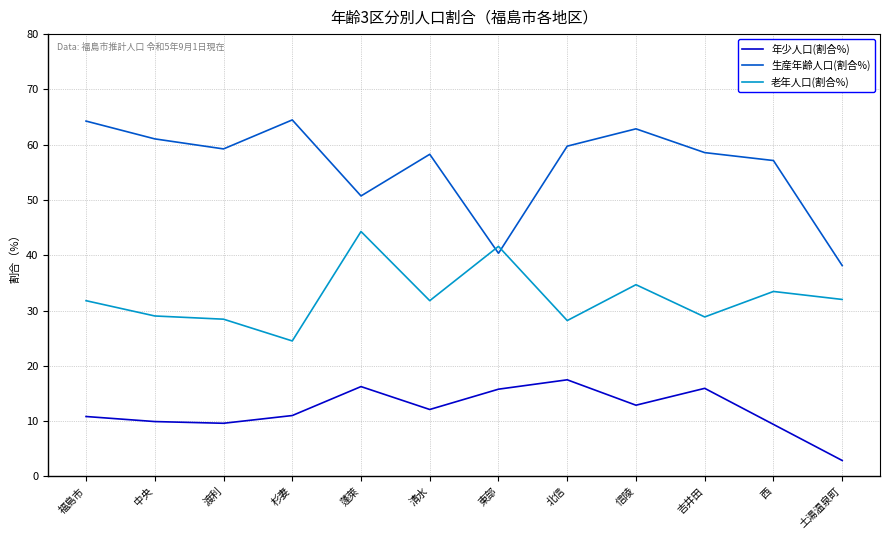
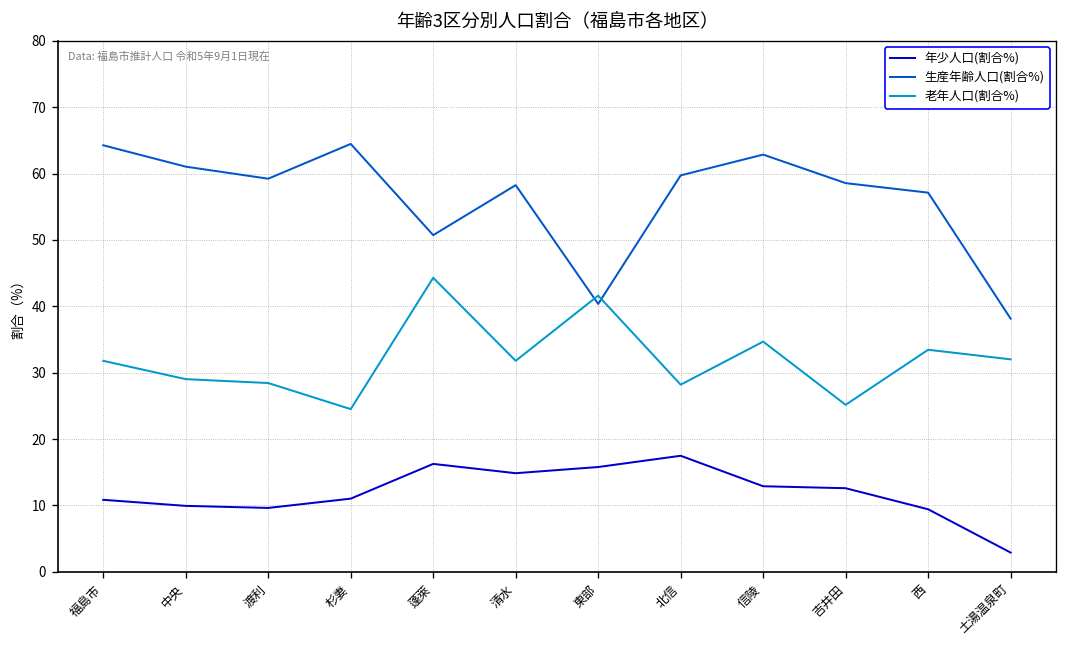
年少人口(割合%), 清水: 12 -> 15
年少人口(割合%), 吉井田: 16 -> 13
老年人口(割合%), 吉井田: 29 -> 25
